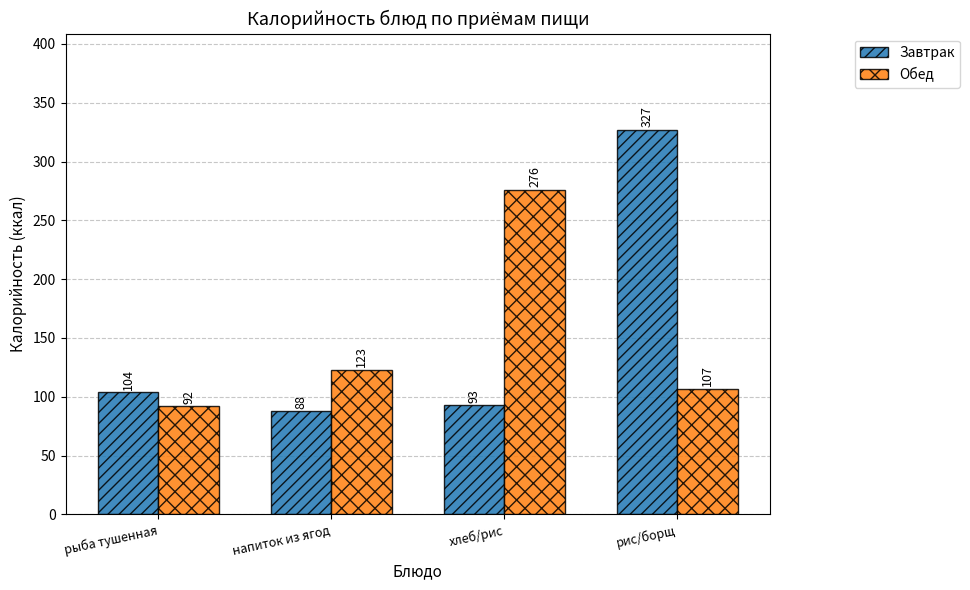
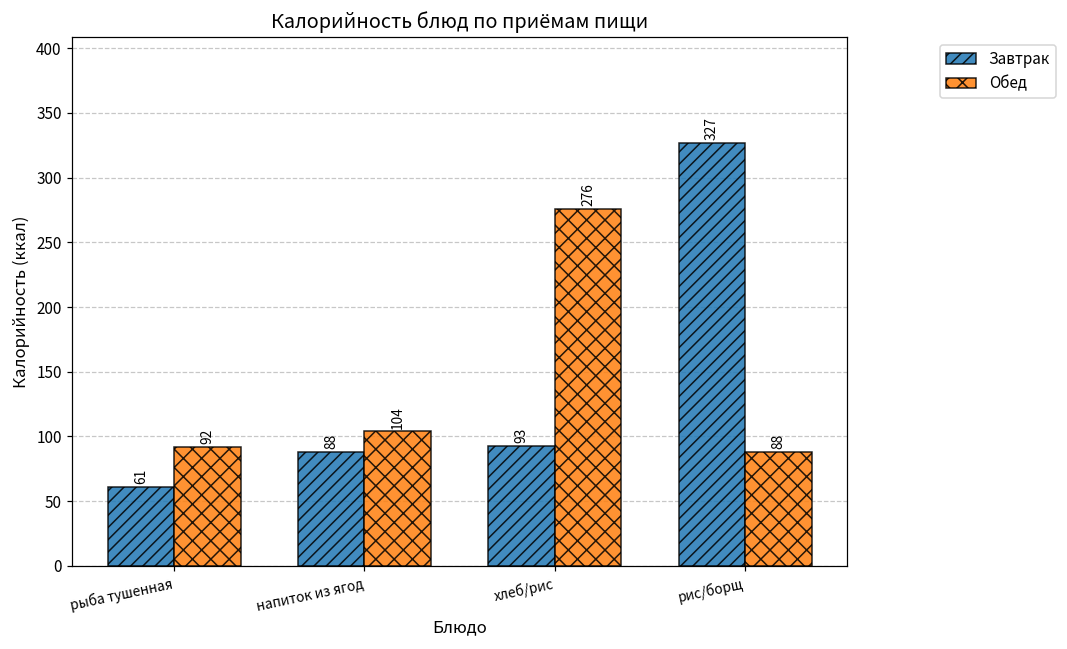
Завтрак, рыба тушенная: 104 -> 61
Обед, напиток из ягод: 123 -> 104
Обед, рис/борщ: 107 -> 88
